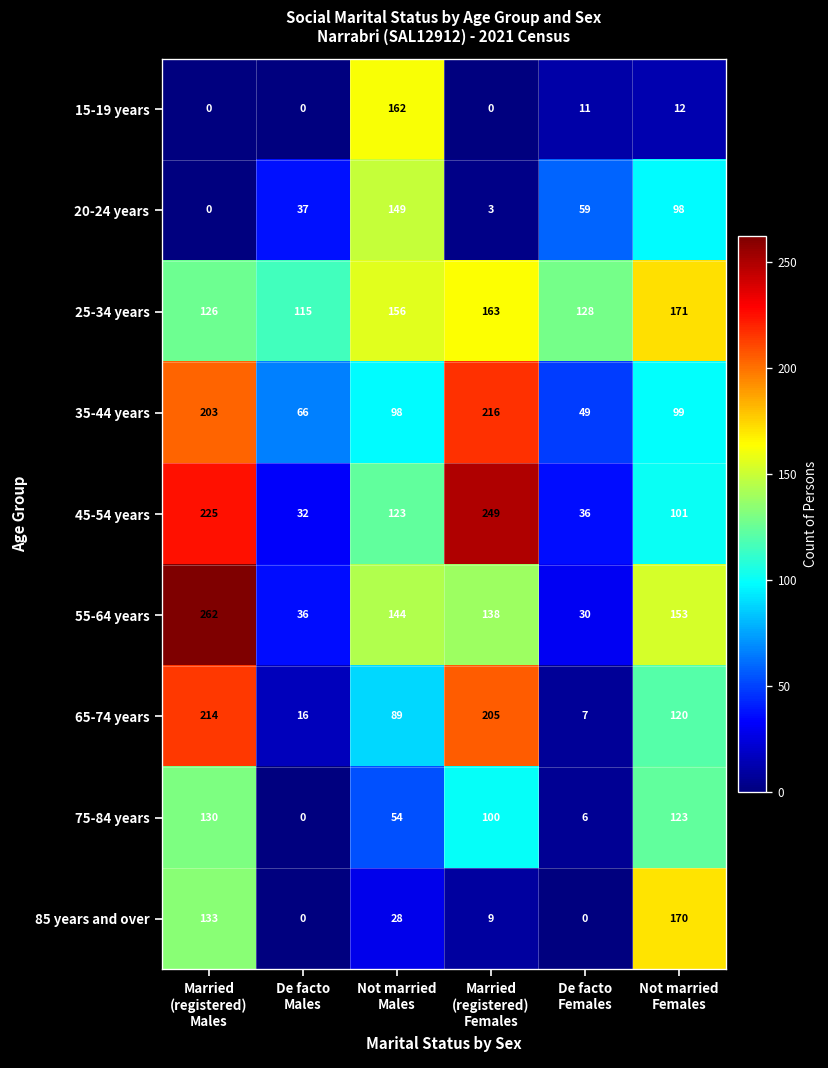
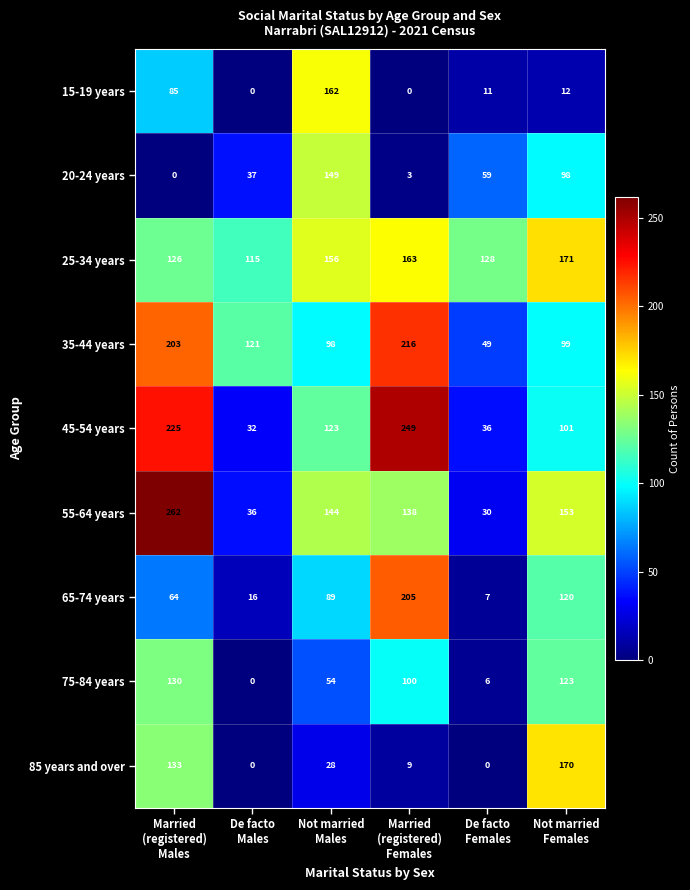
15-19 years, Married (registered) Males: 0 -> 85
35-44 years, De facto Males: 66 -> 121
65-74 years, Married (registered) Males: 214 -> 64
